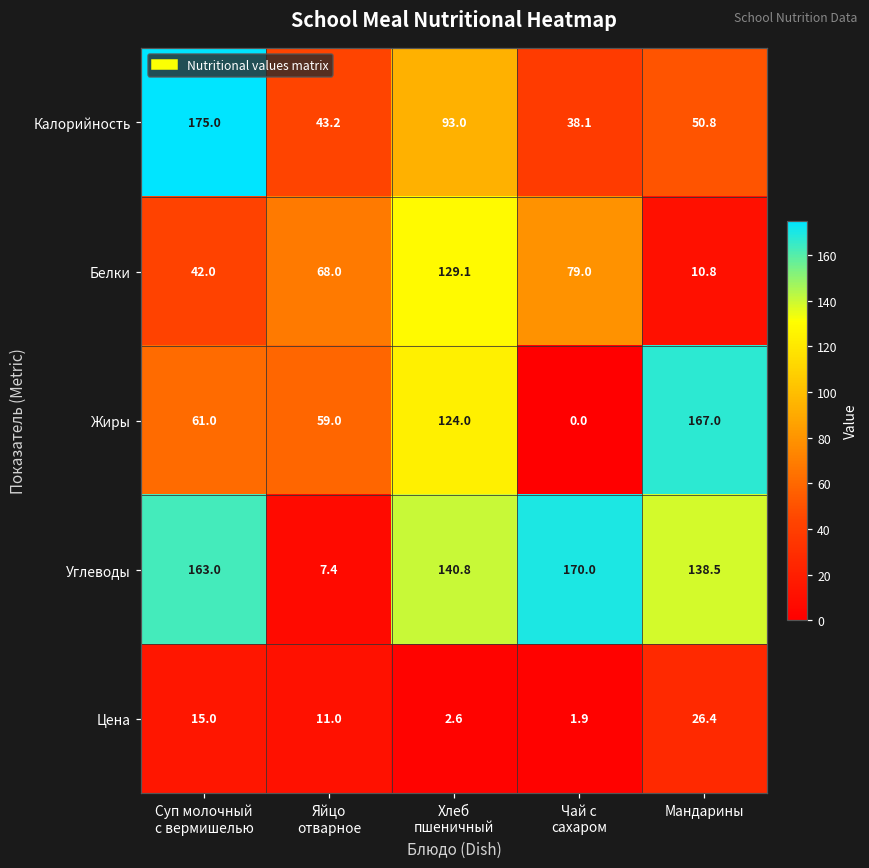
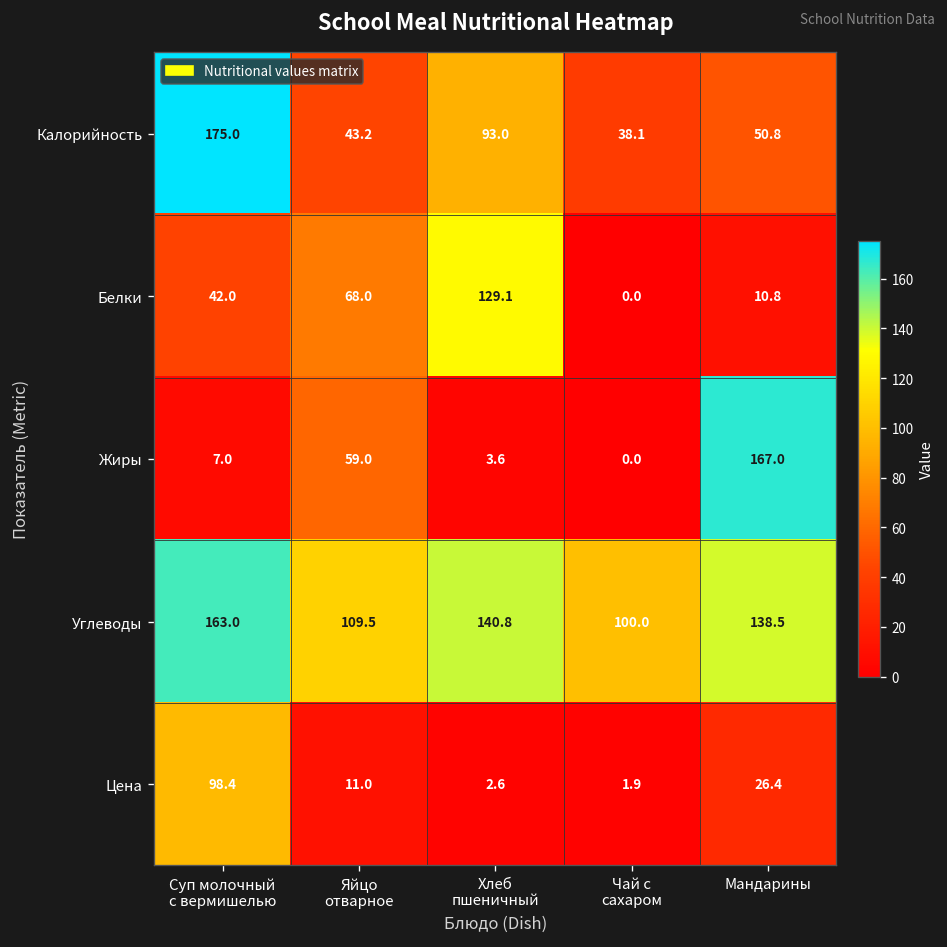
Белки, Чай с сахаром: 79.0 -> 0.0
Жиры, Суп молочный с вермишелью: 61.0 -> 7.0
Жиры, Хлеб пшеничный: 124.0 -> 3.6
Углеводы, Яйцо отварное: 7.4 -> 109.5
Углеводы, Чай с сахаром: 170.0 -> 100.0
Цена, Суп молочный с вермишелью: 15.0 -> 98.4
